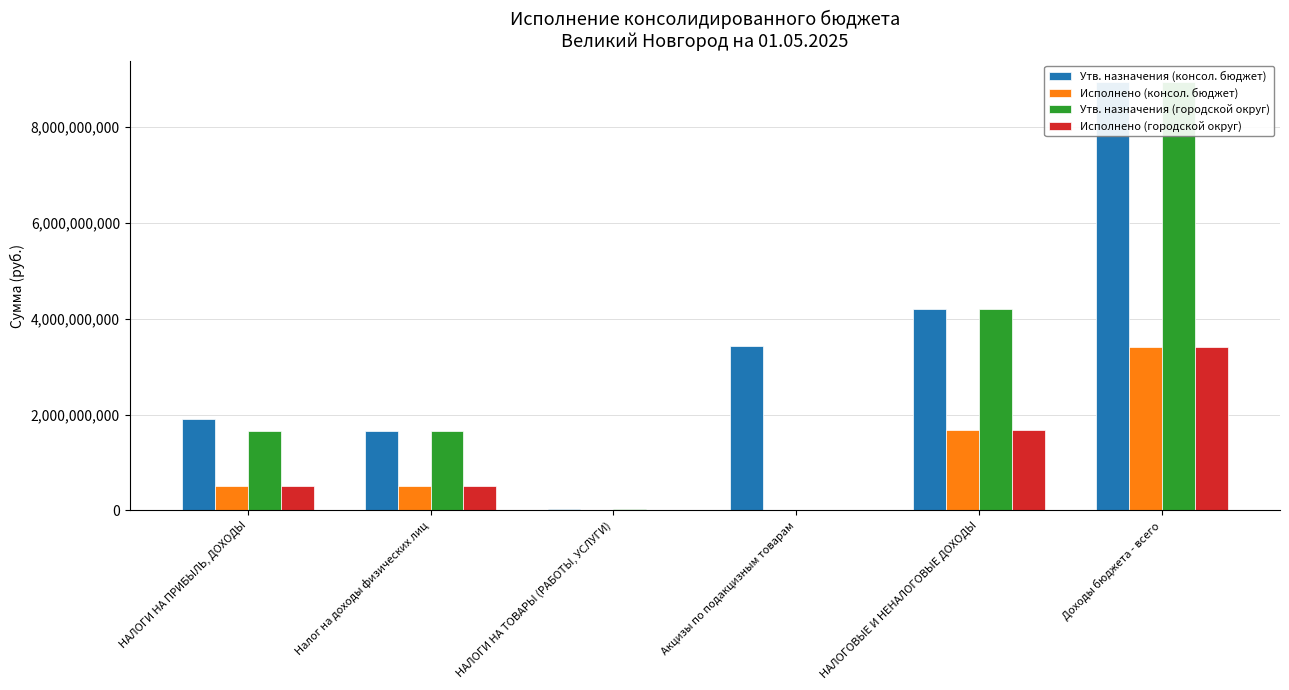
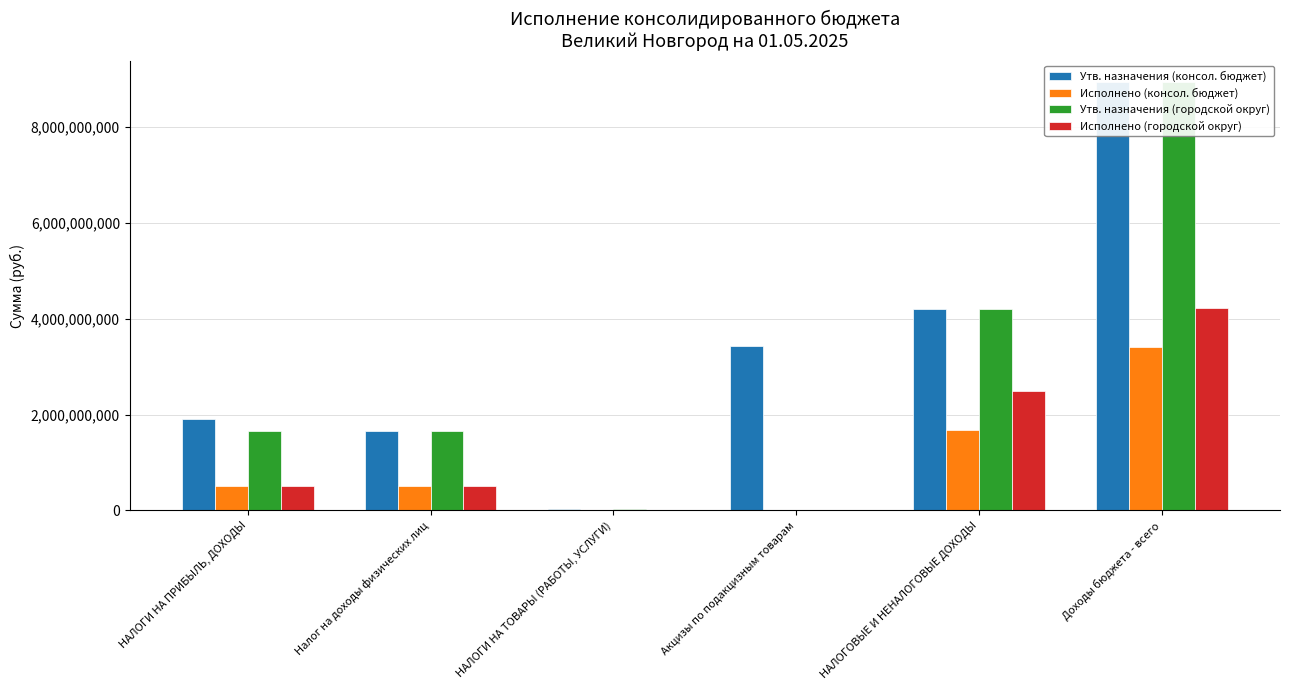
Исполнено (городской округ), НАЛОГОВЫЕ И НЕНАЛОГОВЫЕ ДОХОДЫ: 1,700,000,000 -> 2,500,000,000
Исполнено (городской округ), Доходы бюджета - всего: 3,400,000,000 -> 4,200,000,000
